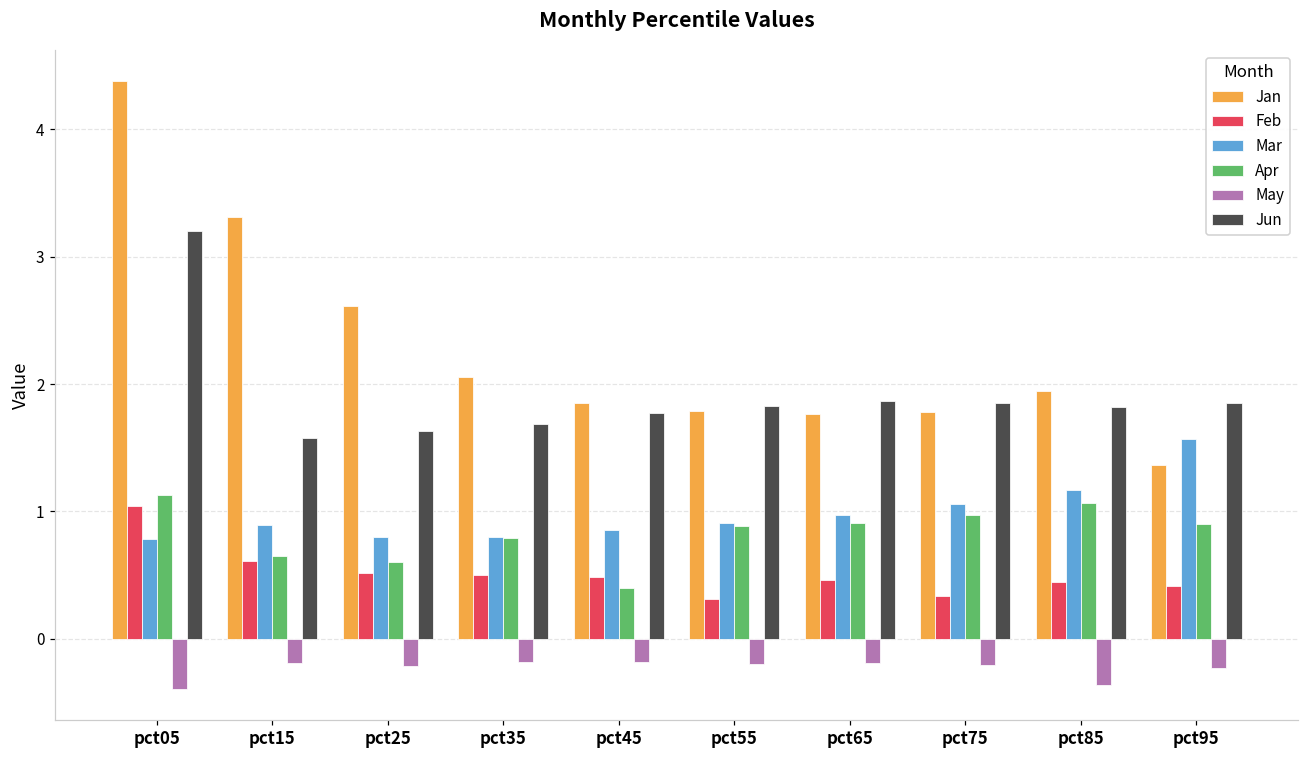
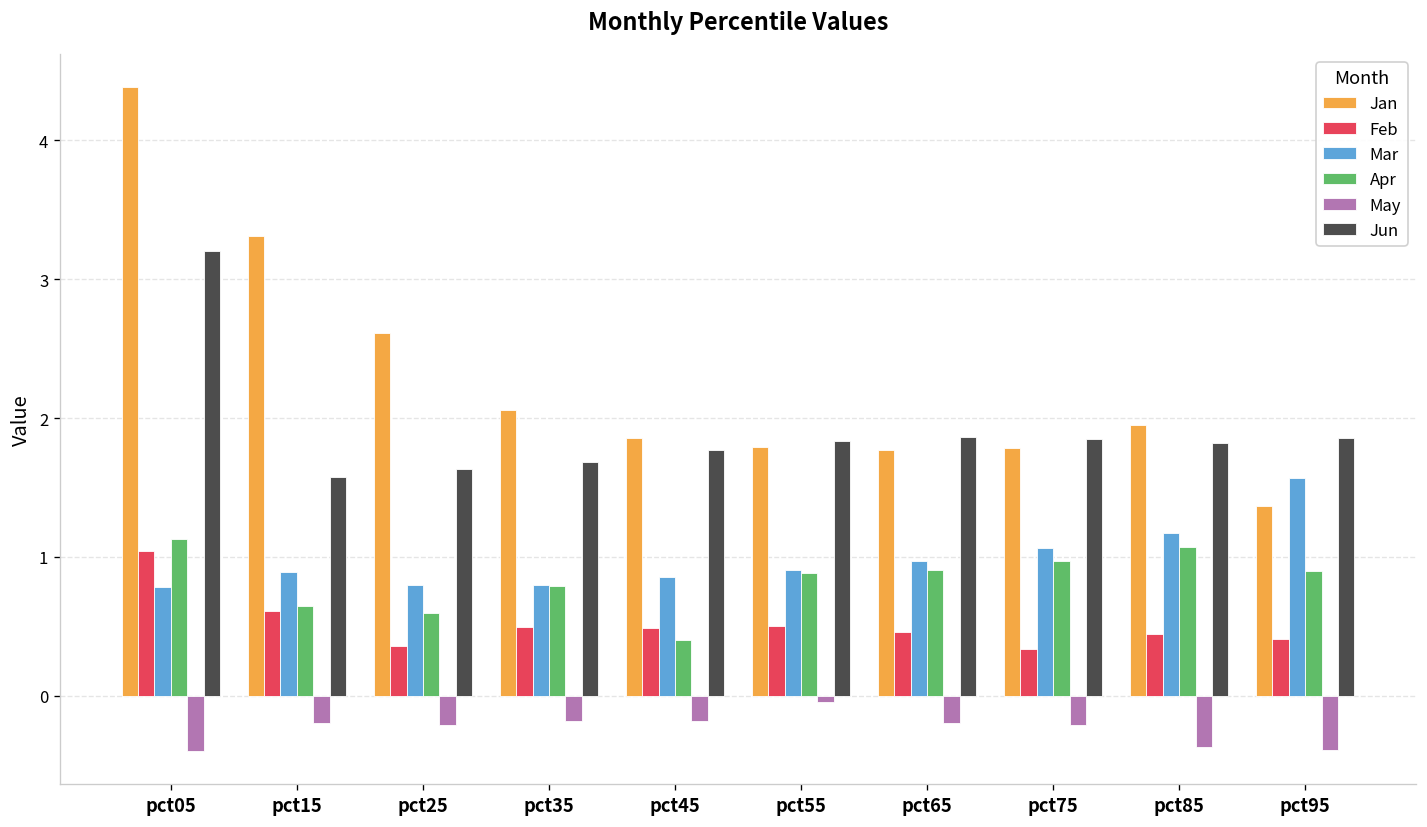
Feb, pct25: 0.52 -> 0.36
Feb, pct55: 0.31 -> 0.51
May, pct55: -0.20 -> -0.04
May, pct95: -0.23 -> -0.39
